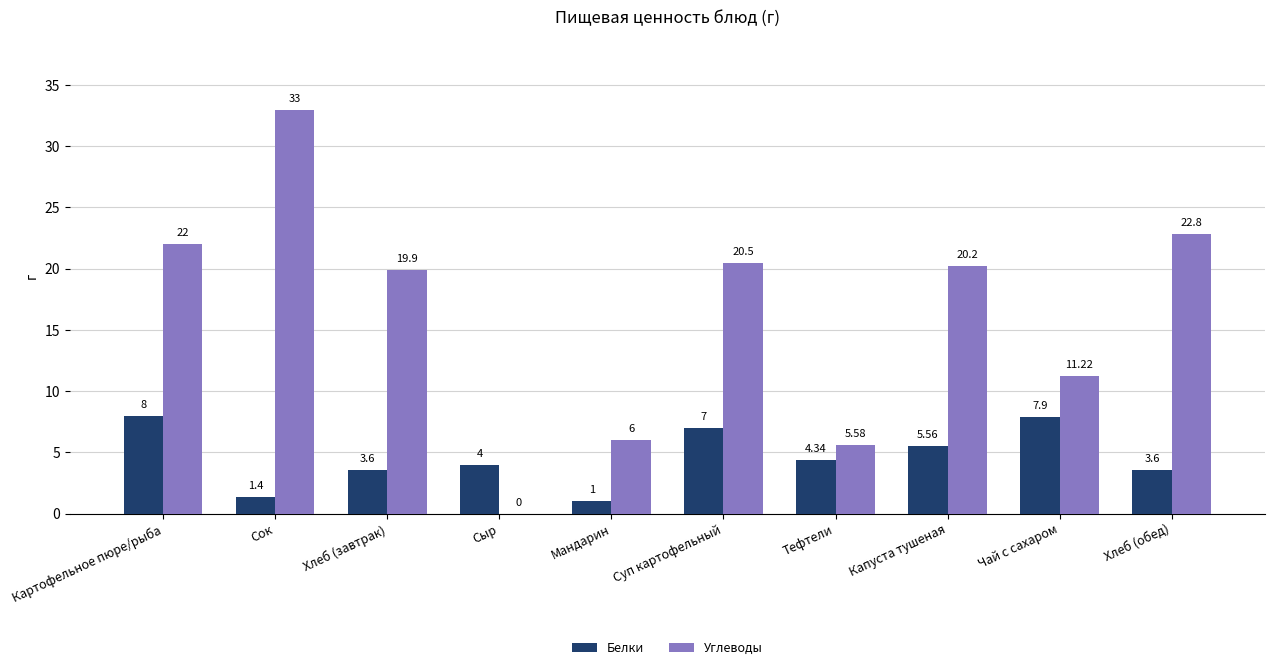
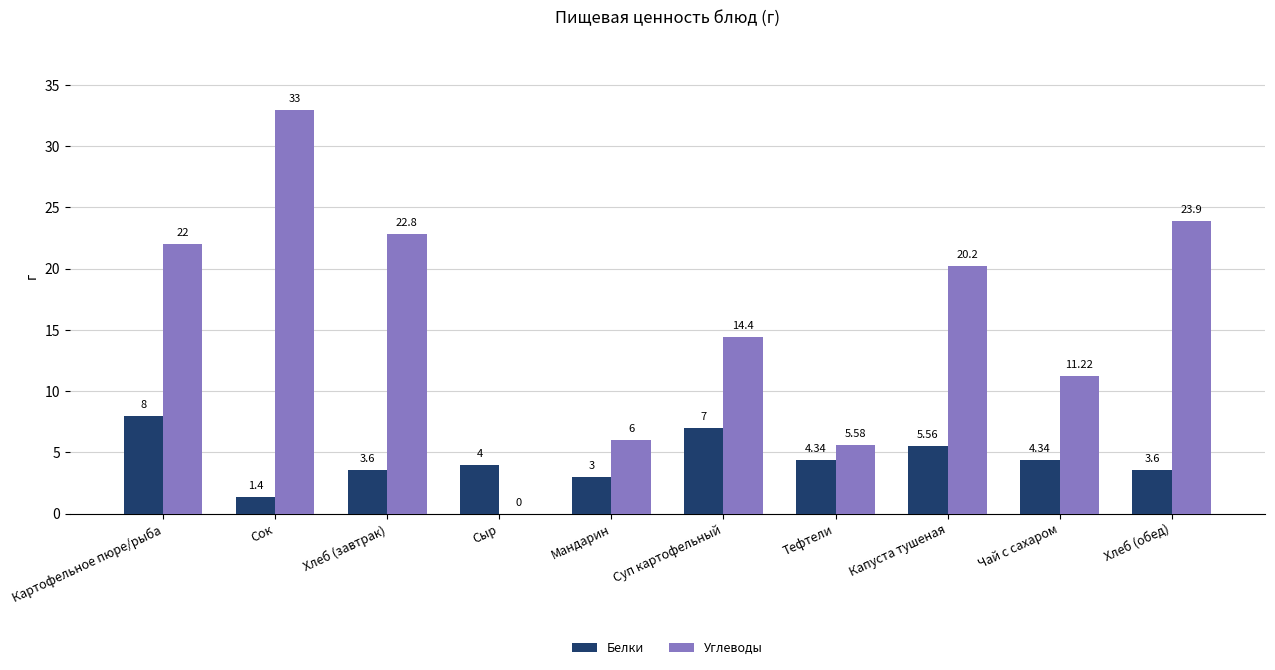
Углеводы, Хлеб (завтрак): 19.9 -> 22.8
Белки, Мандарин: 1 -> 3
Углеводы, Суп картофельный: 20.5 -> 14.4
Белки, Чай с сахаром: 7.9 -> 4.34
Углеводы, Хлеб (обед): 22.8 -> 23.9
